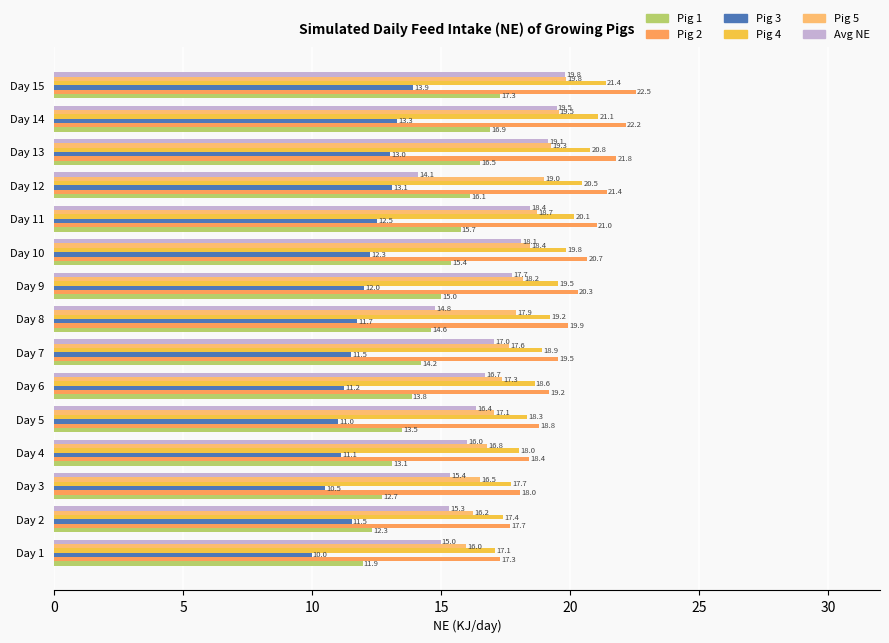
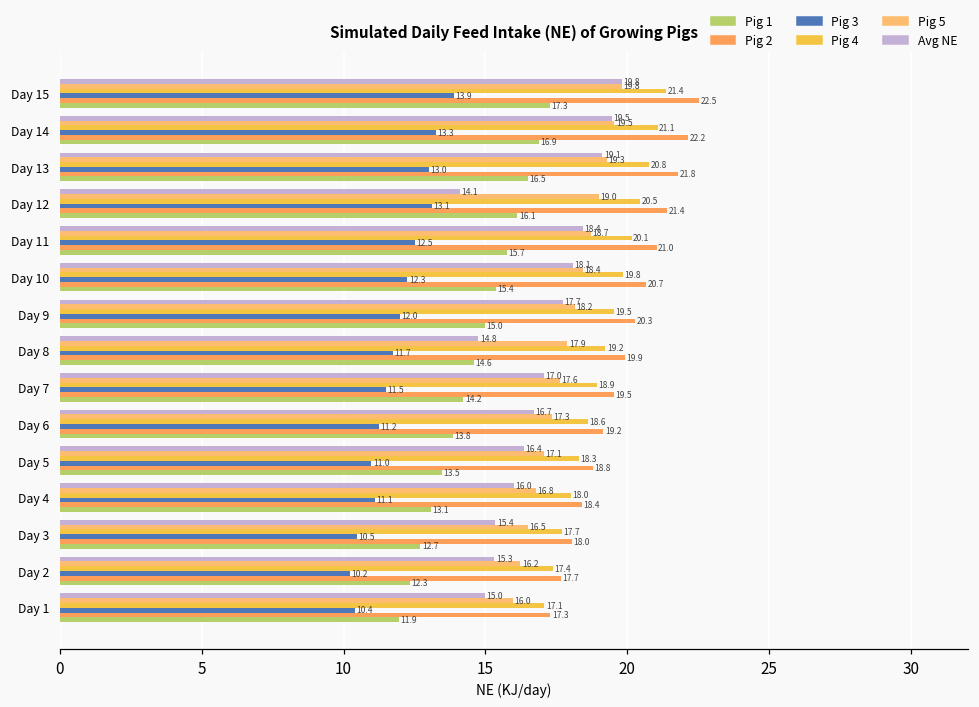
Pig 3, Day 2: 11.5 -> 10.2
Pig 3, Day 1: 10.0 -> 10.4
